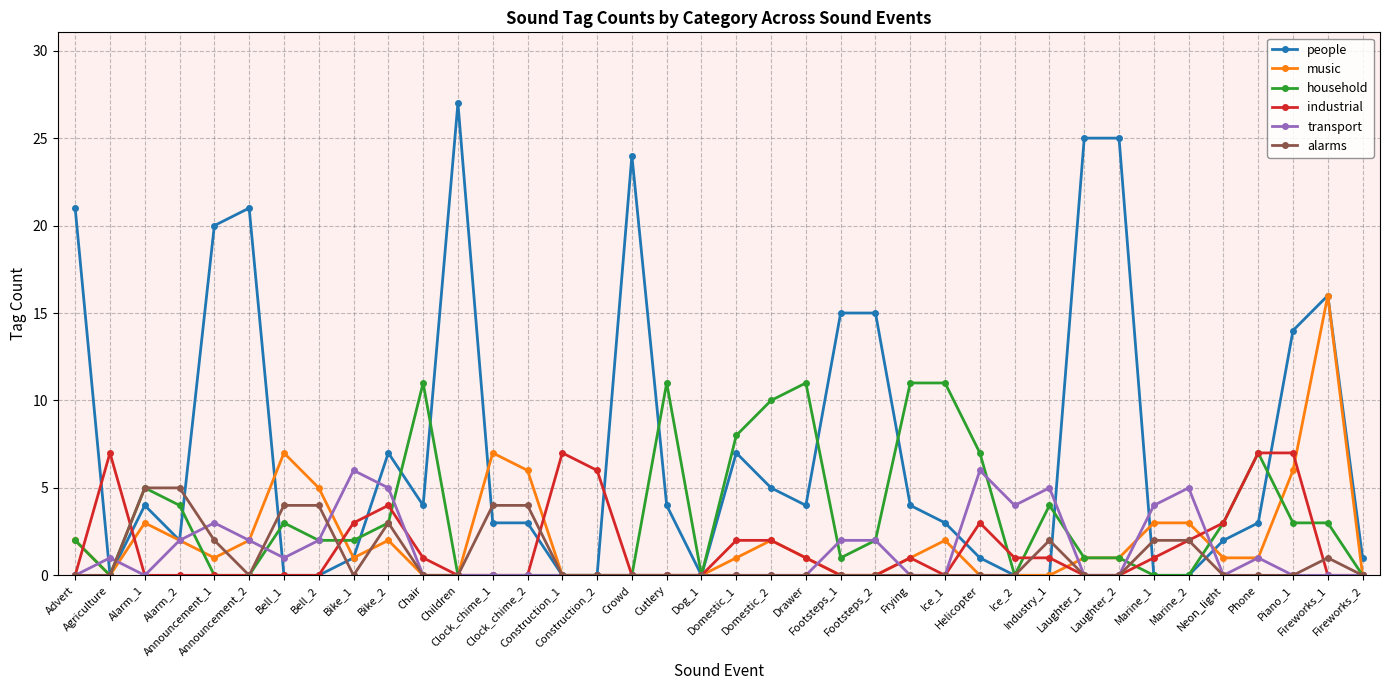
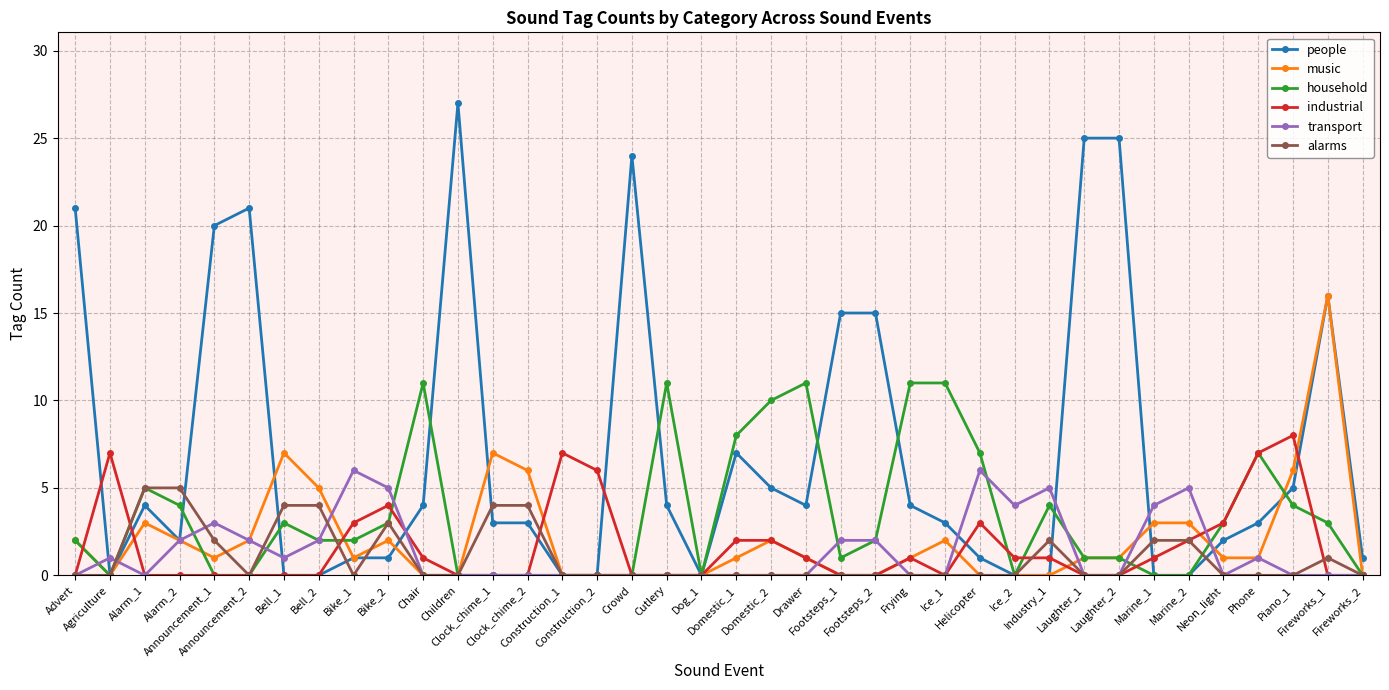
people, Bike_2: 7 -> 1
people, Piano_1: 14 -> 5
household, Piano_1: 3 -> 4
industrial, Piano_1: 7 -> 8
